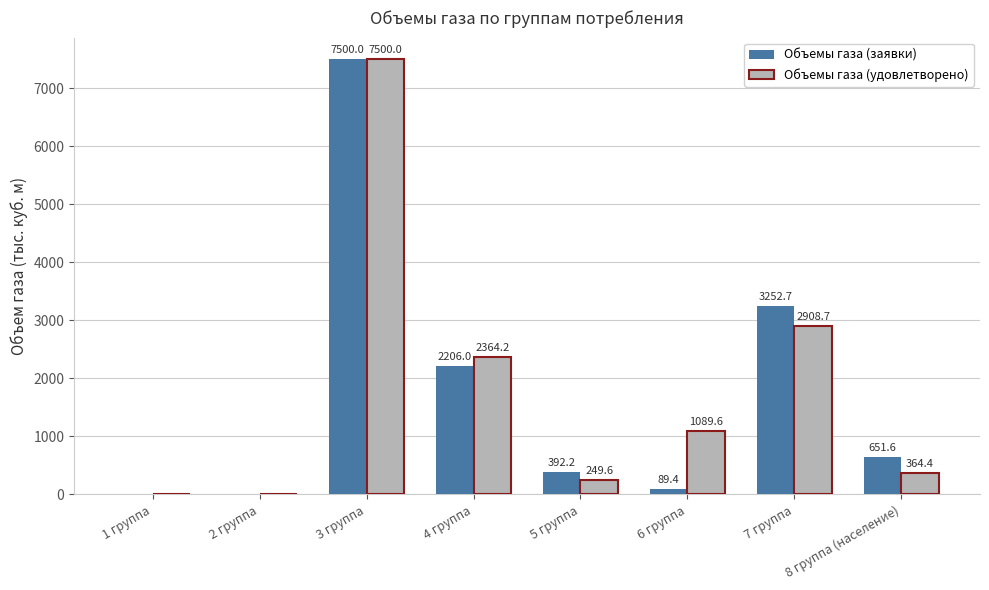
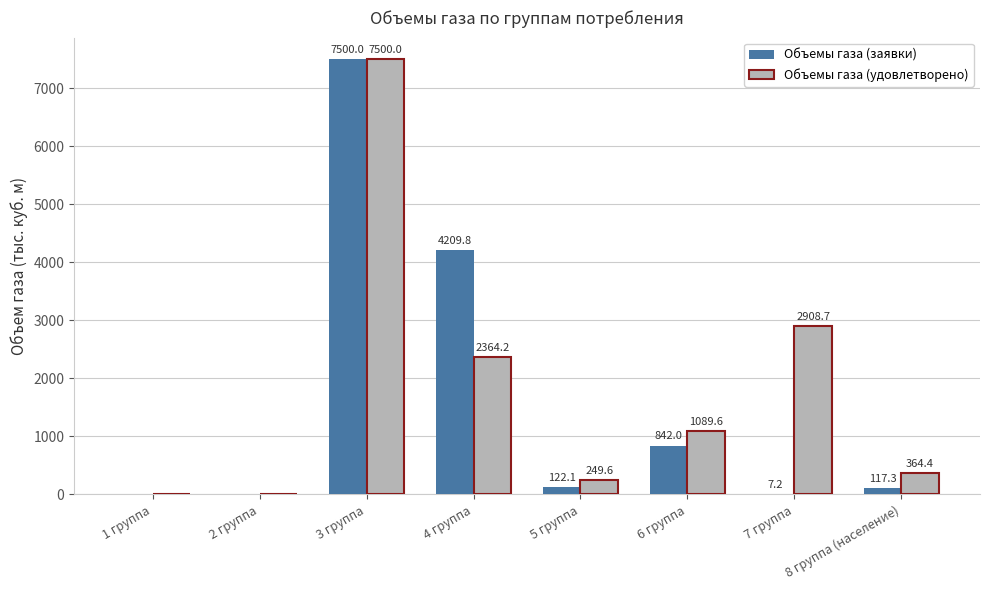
Объемы газа (заявки), 4 группа: 2206.0 -> 4209.8
Объемы газа (заявки), 5 группа: 392.2 -> 122.1
Объемы газа (заявки), 6 группа: 89.4 -> 842.0
Объемы газа (заявки), 7 группа: 3252.7 -> 7.2
Объемы газа (заявки), 8 группа (население): 651.6 -> 117.3
